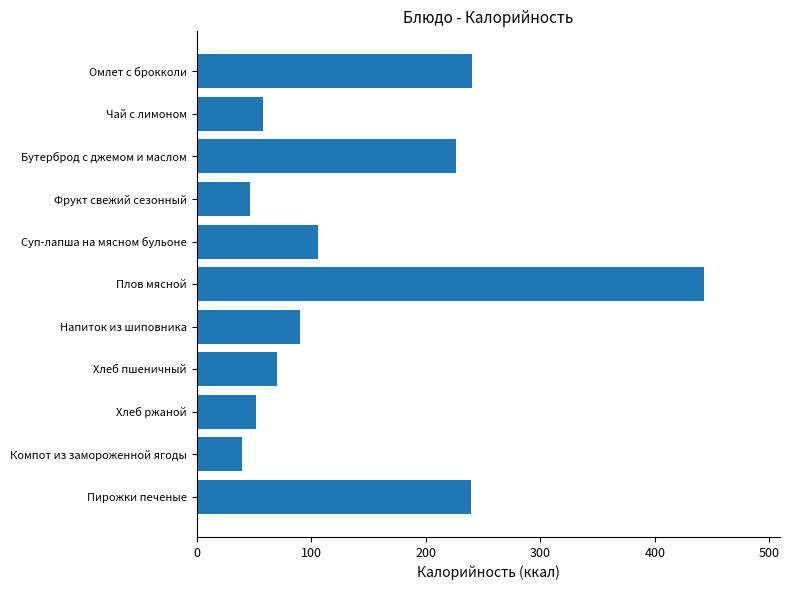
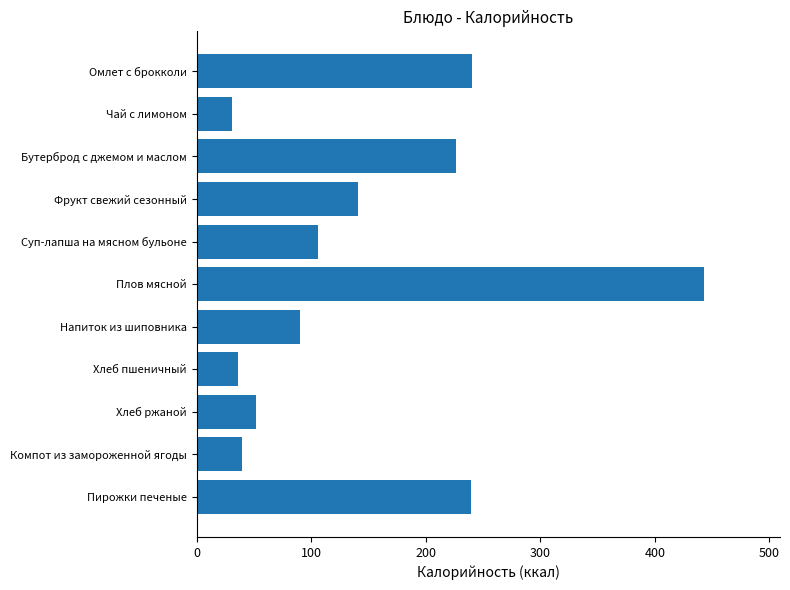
Чай с лимоном: 58 -> 31
Фрукт свежий сезонный: 47 -> 141
Хлеб пшеничный: 71 -> 36
